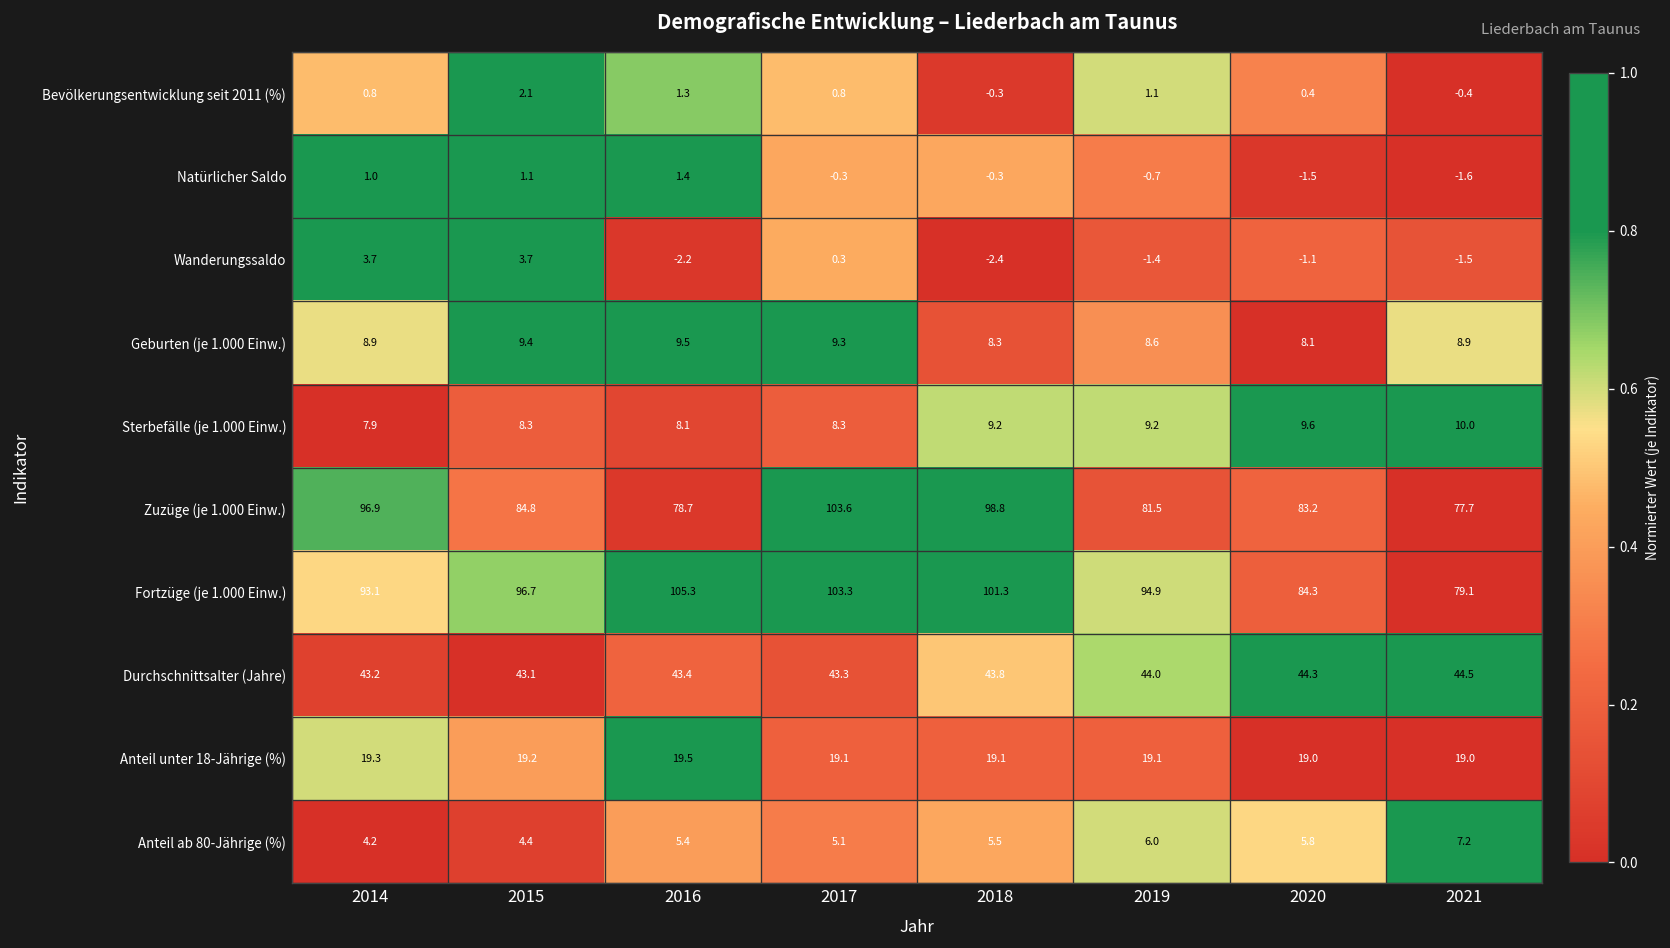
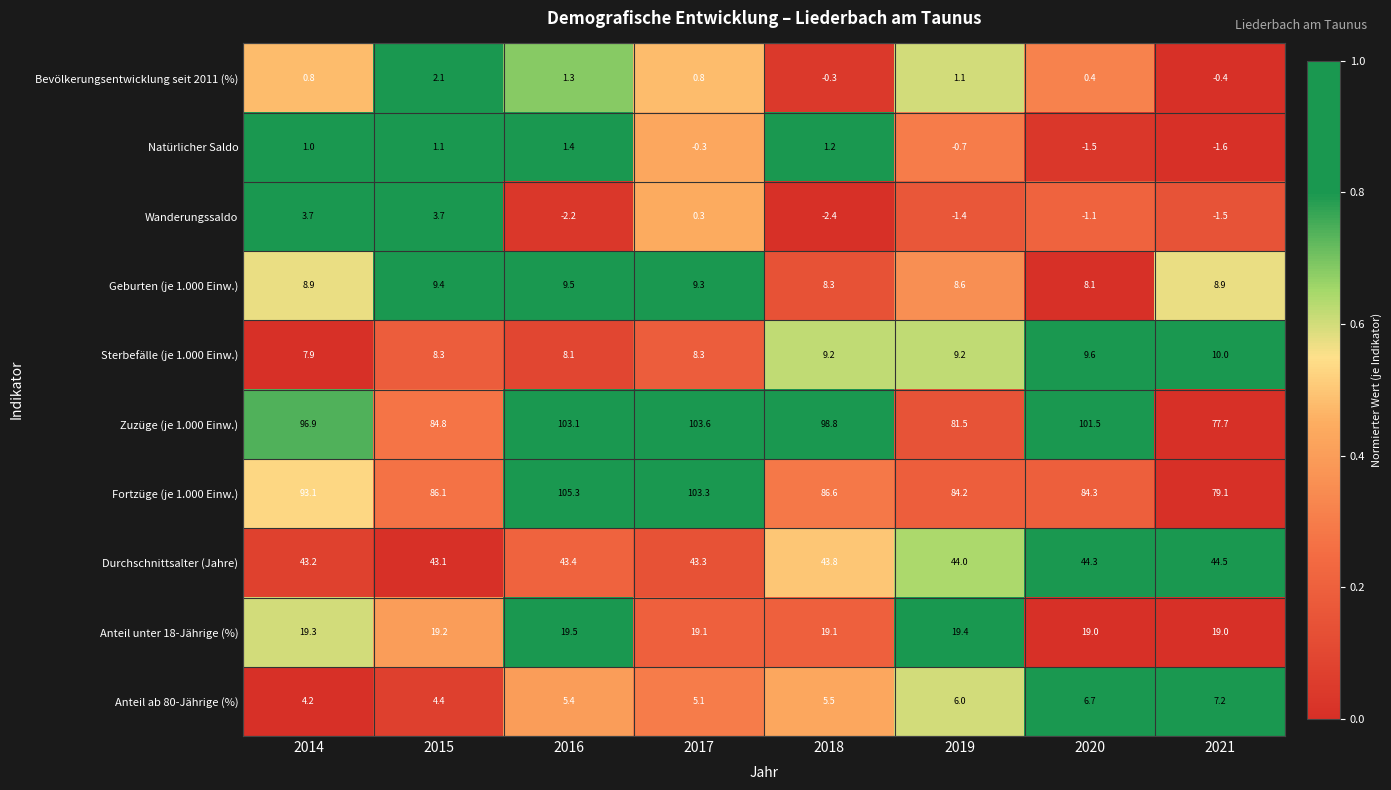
Natürlicher Saldo, 2018: -0.3 -> 1.2
Zuzüge (je 1.000 Einw.), 2016: 78.7 -> 103.1
Zuzüge (je 1.000 Einw.), 2020: 83.2 -> 101.5
Fortzüge (je 1.000 Einw.), 2015: 96.7 -> 86.1
Fortzüge (je 1.000 Einw.), 2018: 101.3 -> 86.6
Fortzüge (je 1.000 Einw.), 2019: 94.9 -> 84.2
Anteil unter 18-Jährige (%), 2019: 19.1 -> 19.4
Anteil ab 80-Jährige (%), 2020: 5.8 -> 6.7
